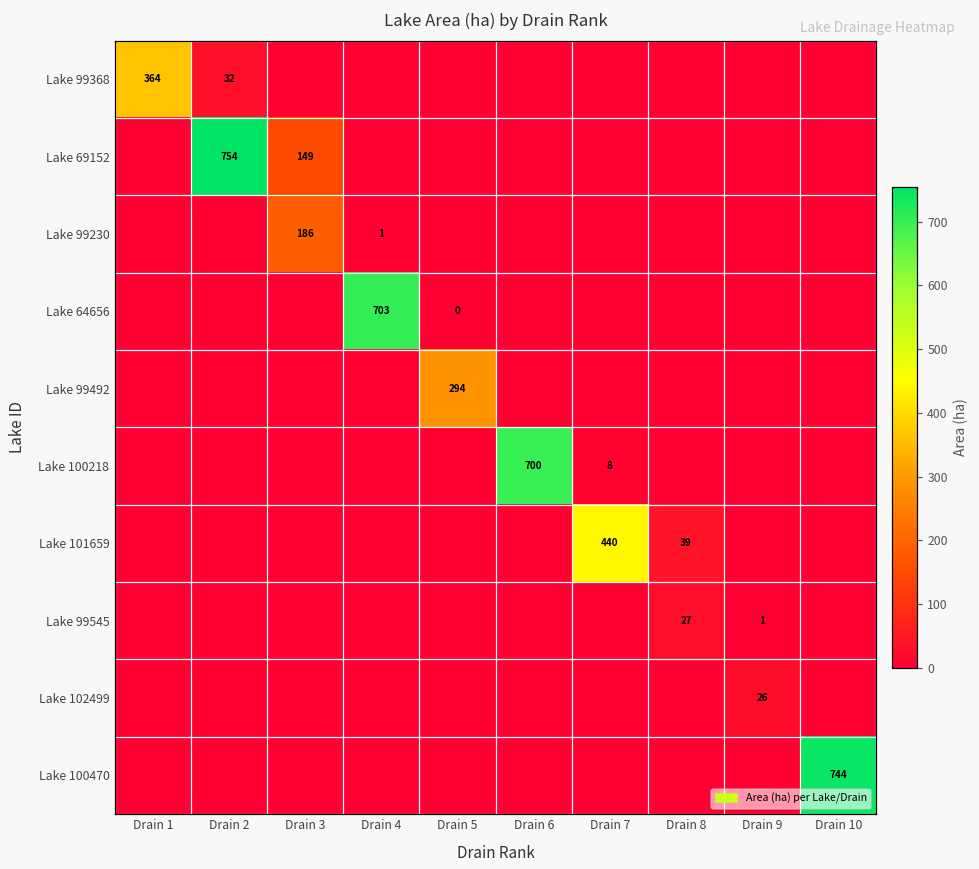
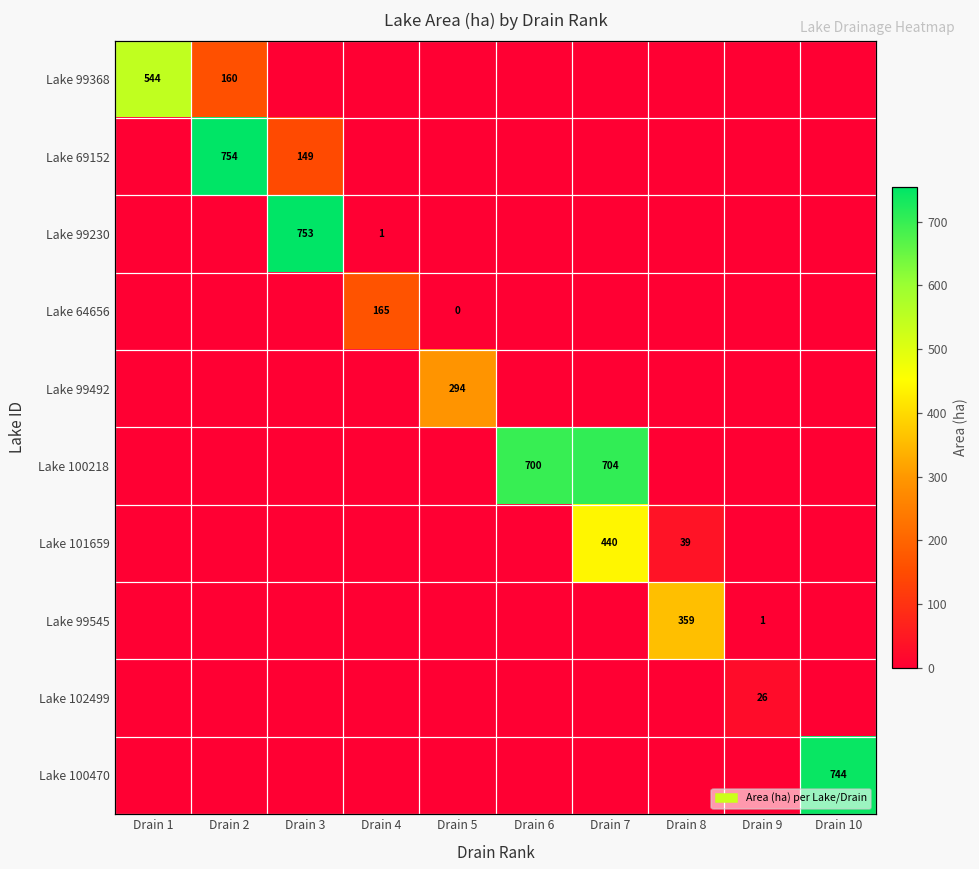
Lake 99368, Drain 1: 364 -> 544
Lake 99368, Drain 2: 32 -> 160
Lake 99230, Drain 3: 186 -> 753
Lake 64656, Drain 4: 703 -> 165
Lake 100218, Drain 7: 8 -> 704
Lake 99545, Drain 8: 27 -> 359
